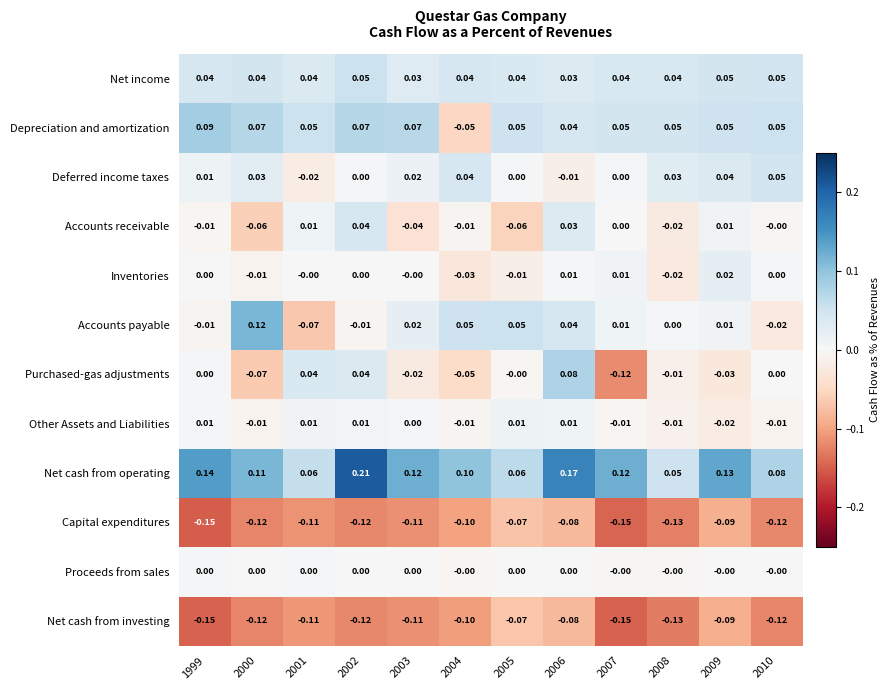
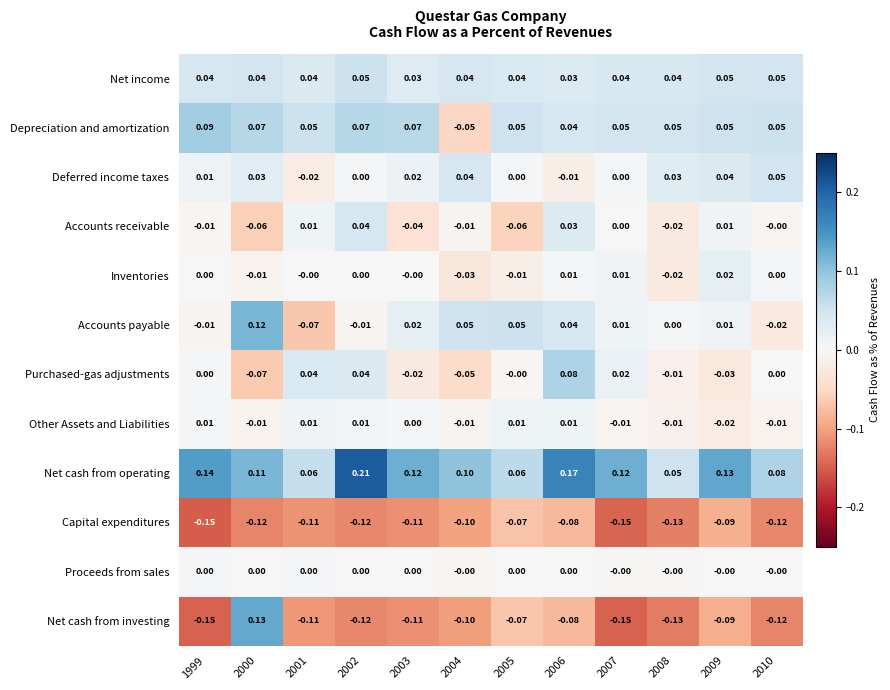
Purchased-gas adjustments, 2007: -0.12 -> 0.02
Net cash from investing, 2000: -0.12 -> 0.13
